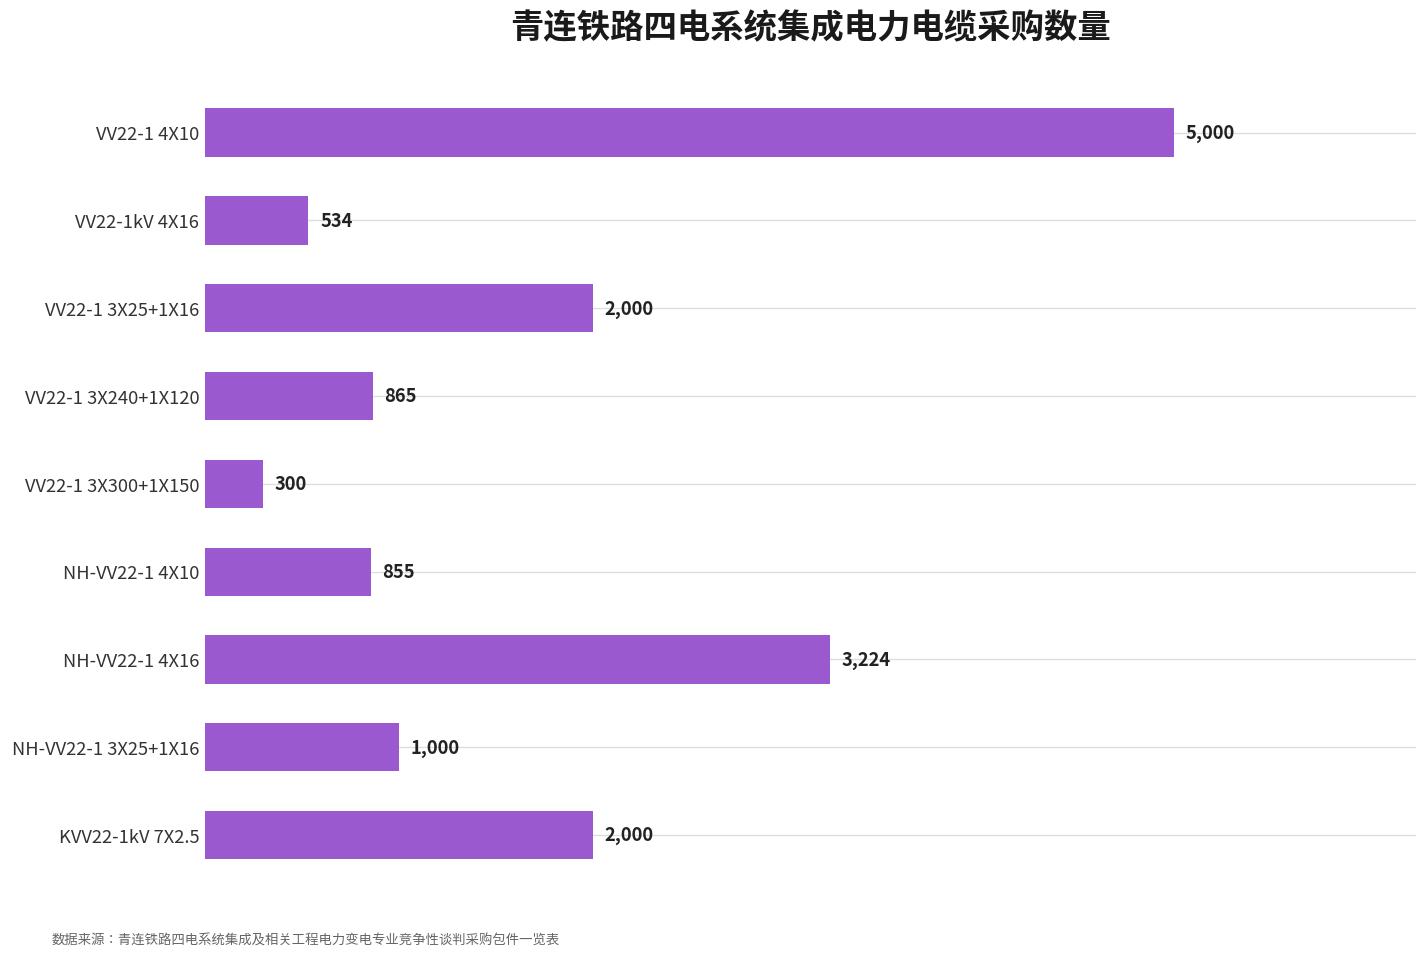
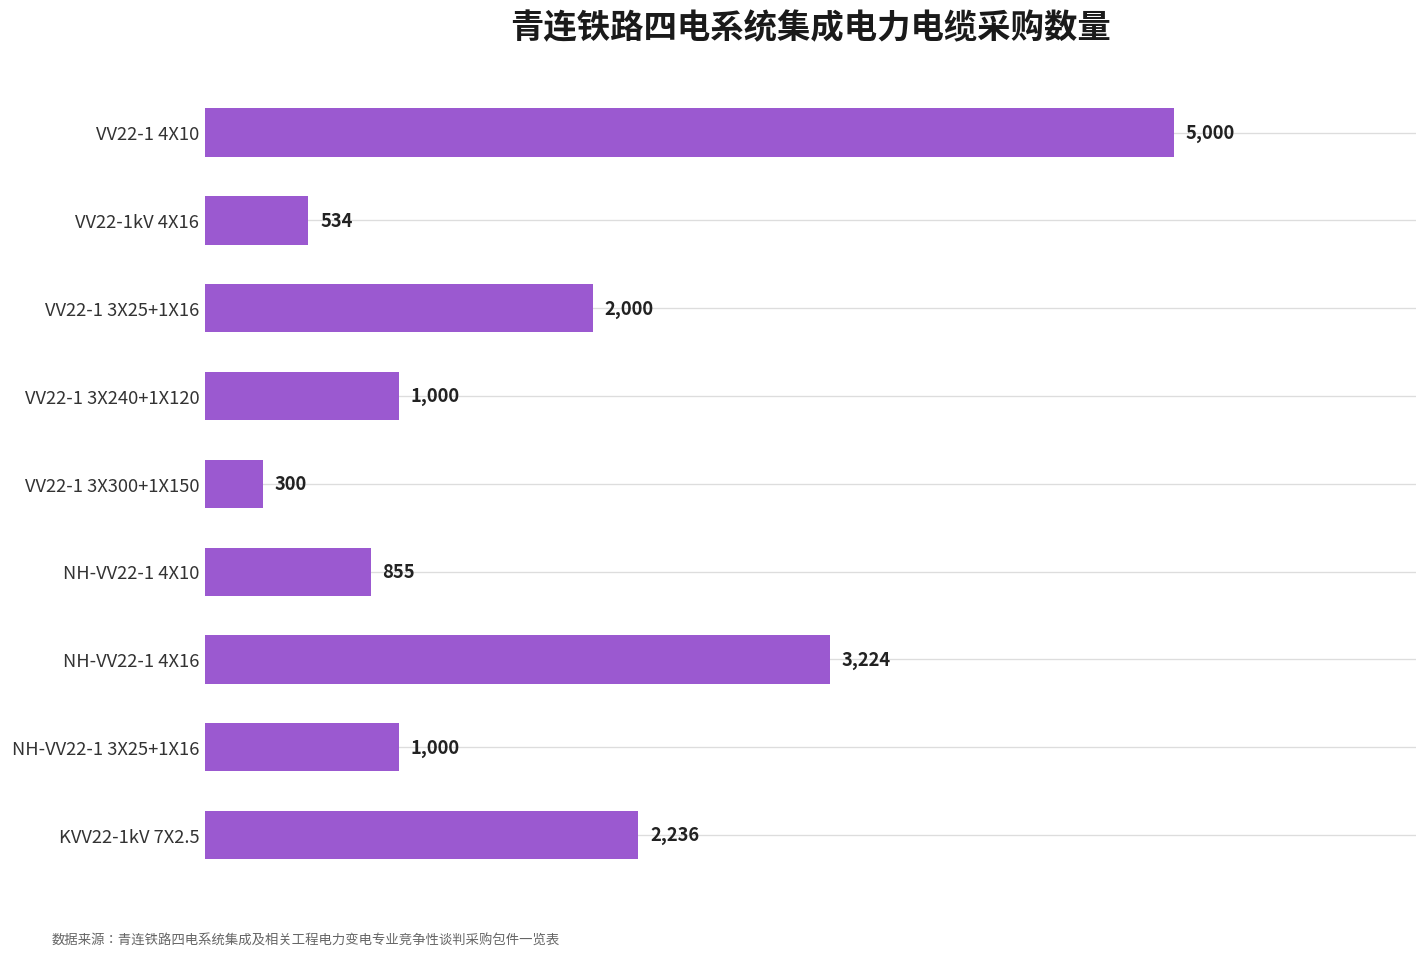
VV22-1 3X240+1X120: 865 -> 1,000
KVV22-1kV 7X2.5: 2,000 -> 2,236
